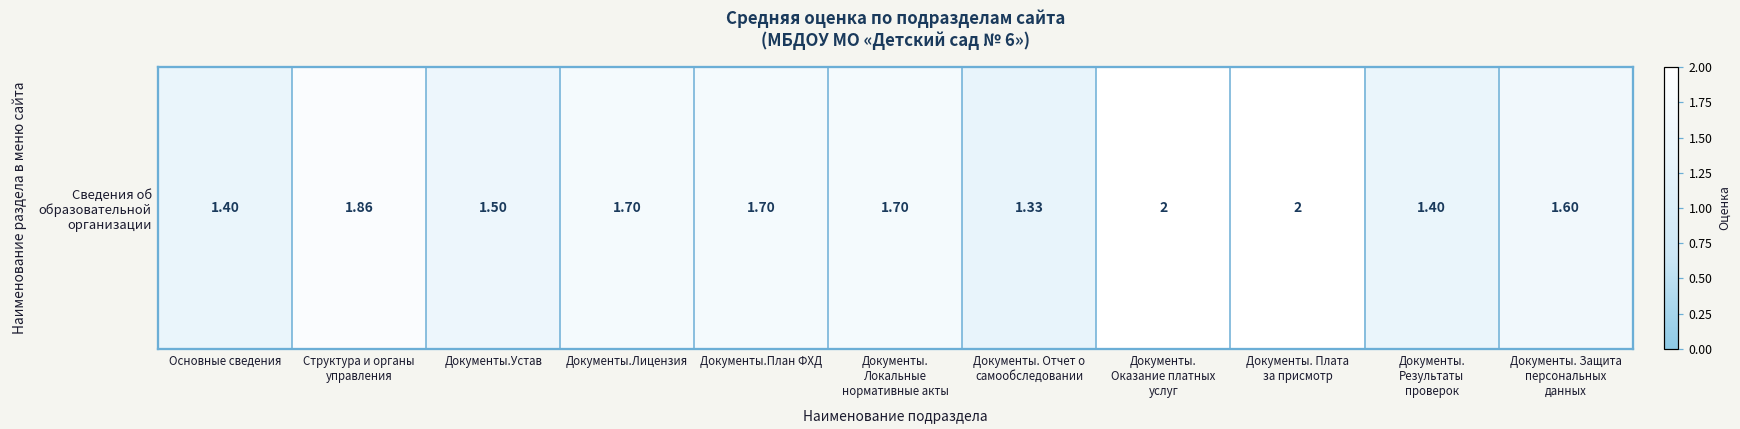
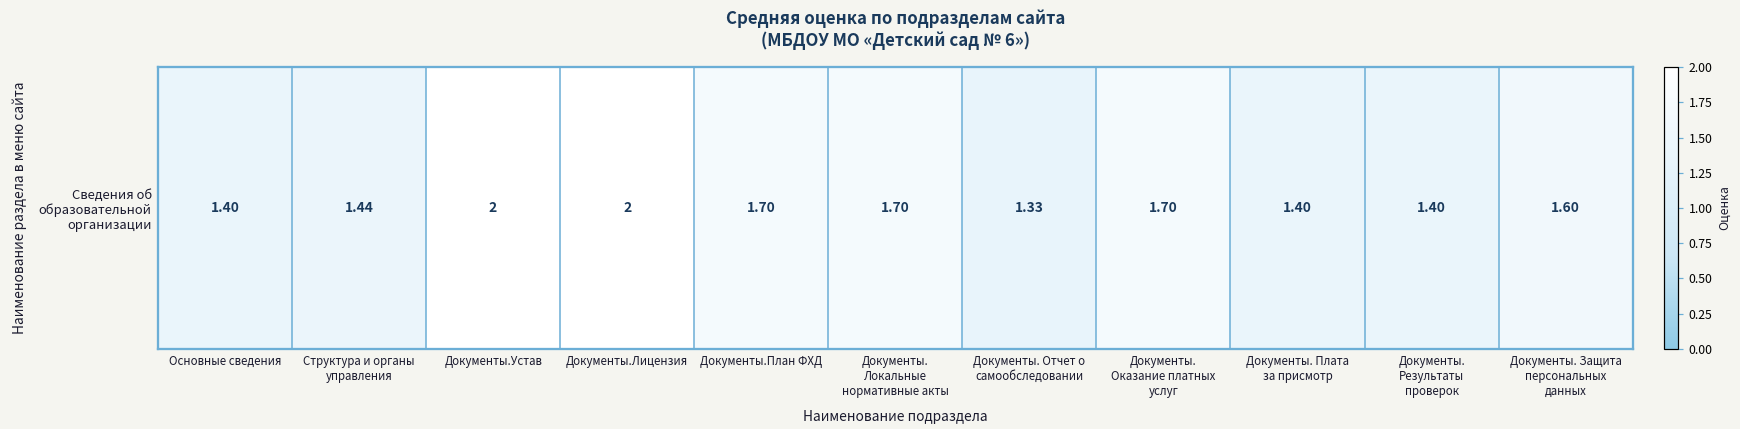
Сведения об образовательной организации, Структура и органы управления: 1.86 -> 1.44
Сведения об образовательной организации, Документы.Устав: 1.50 -> 2
Сведения об образовательной организации, Документы.Лицензия: 1.70 -> 2
Сведения об образовательной организации, Документы. Оказание платных услуг: 2 -> 1.70
Сведения об образовательной организации, Документы. Плата за присмотр: 2 -> 1.40
